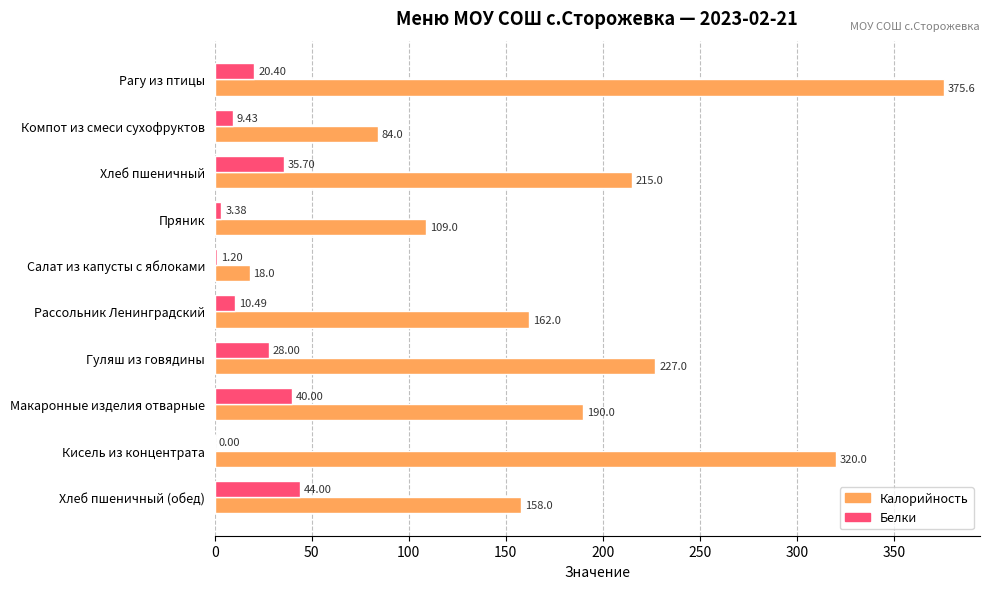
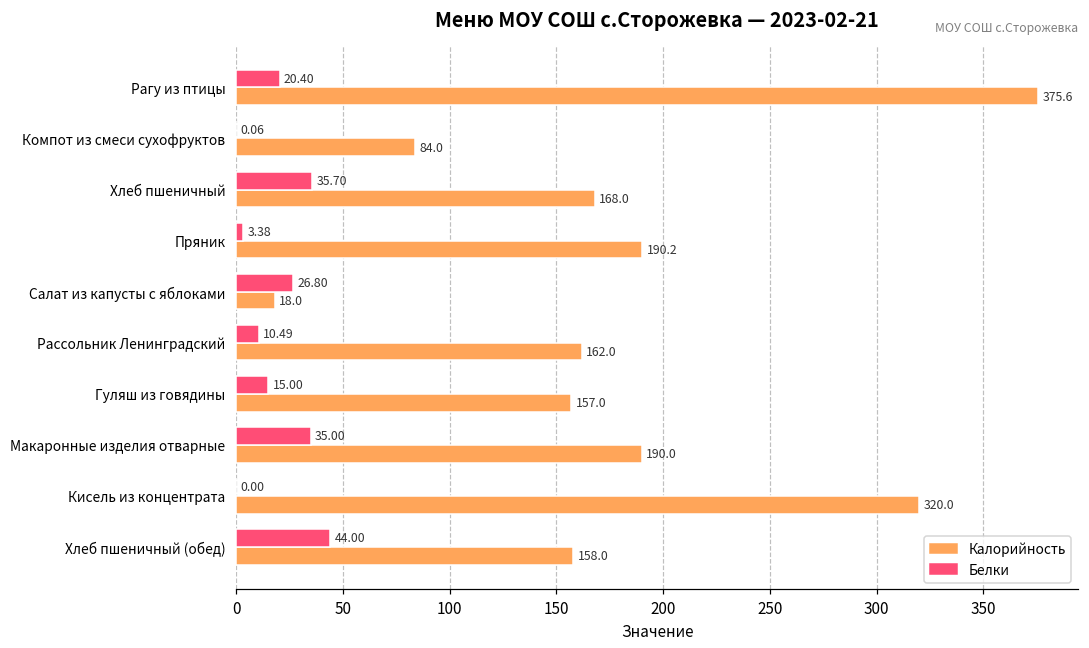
Белки, Компот из смеси сухофруктов: 9.43 -> 0.06
Калорийность, Хлеб пшеничный: 215.0 -> 168.0
Калорийность, Пряник: 109.0 -> 190.2
Белки, Салат из капусты с яблоками: 1.20 -> 26.80
Белки, Гуляш из говядины: 28.00 -> 15.00
Калорийность, Гуляш из говядины: 227.0 -> 157.0
Белки, Макаронные изделия отварные: 40.00 -> 35.00
